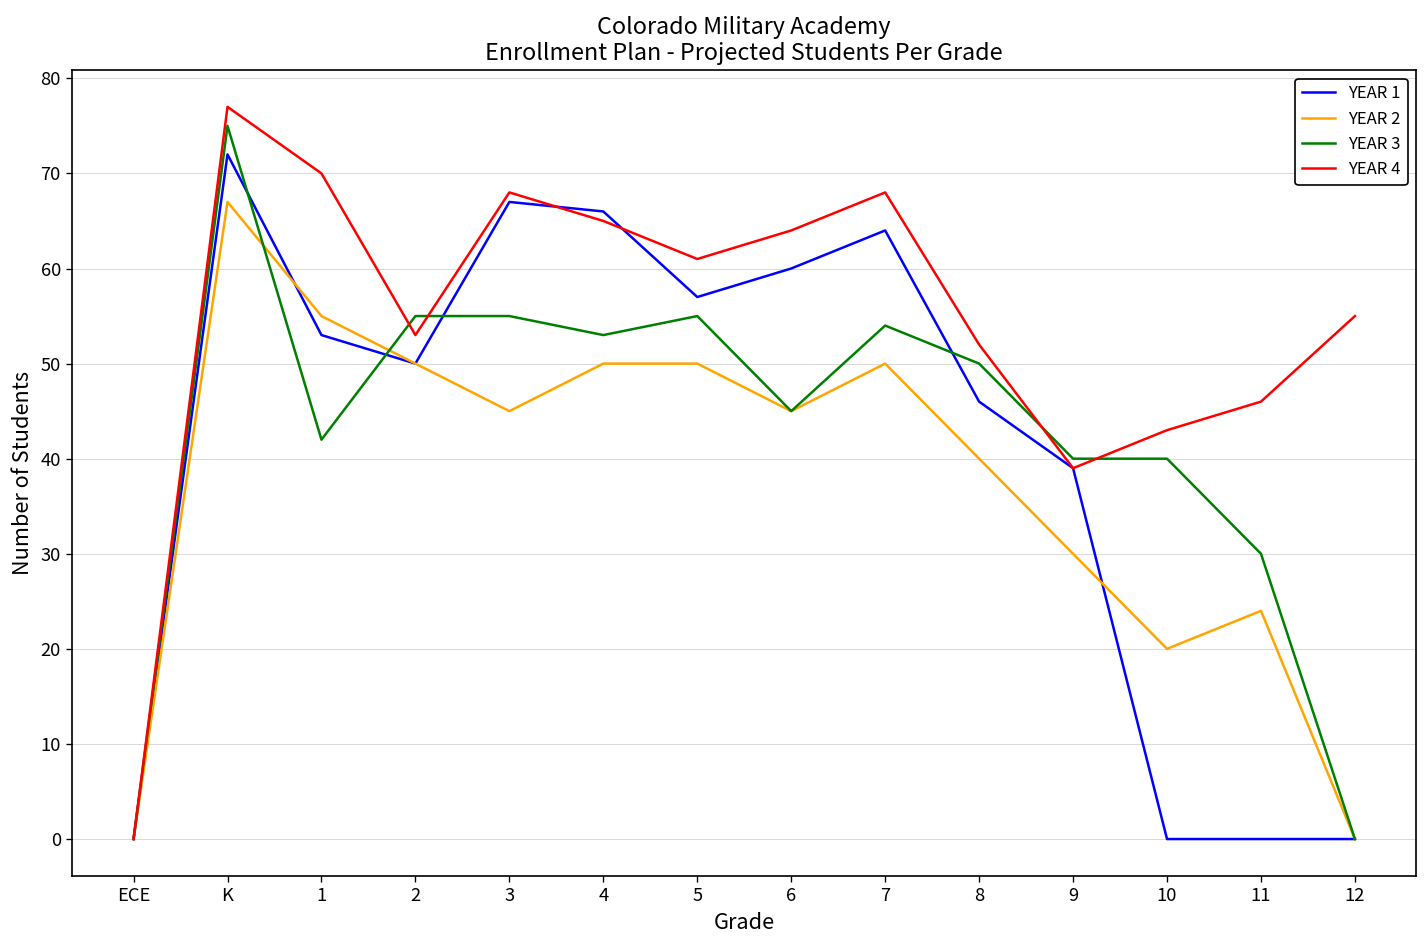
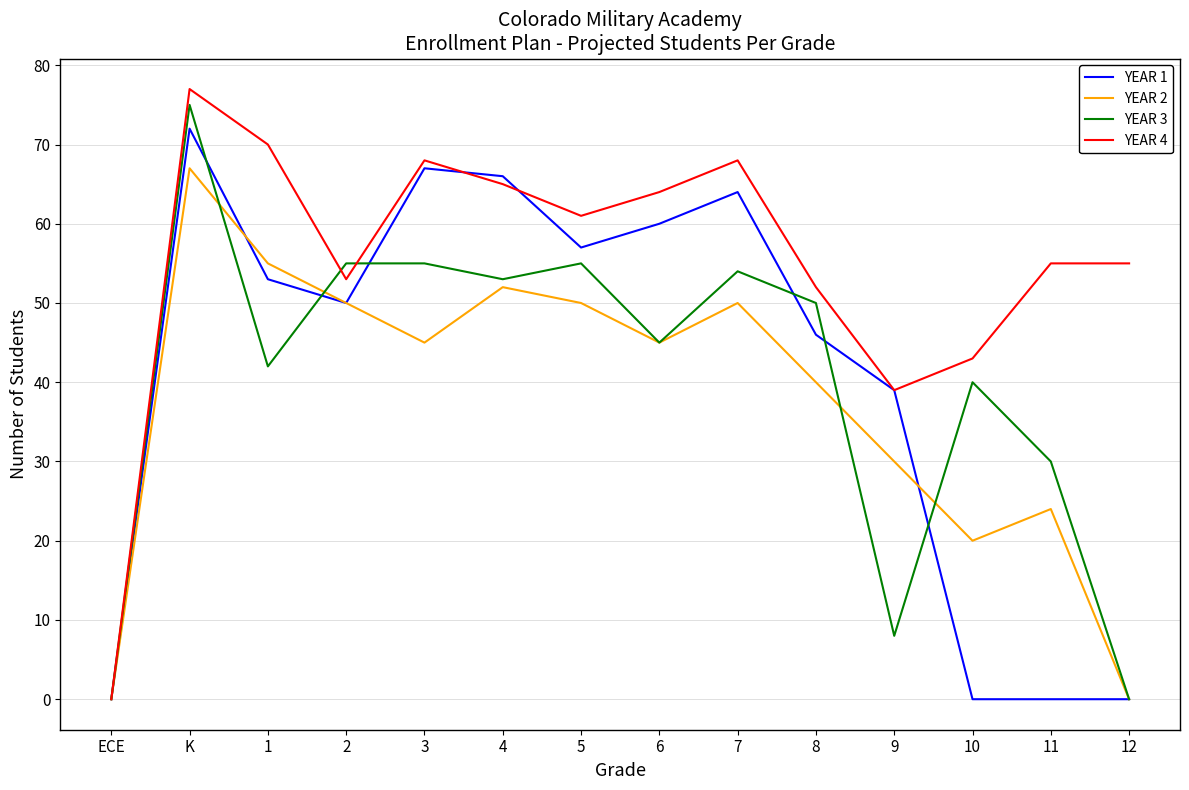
YEAR 2, 4: 50 -> 52
YEAR 3, 9: 40 -> 8
YEAR 4, 11: 46 -> 55
